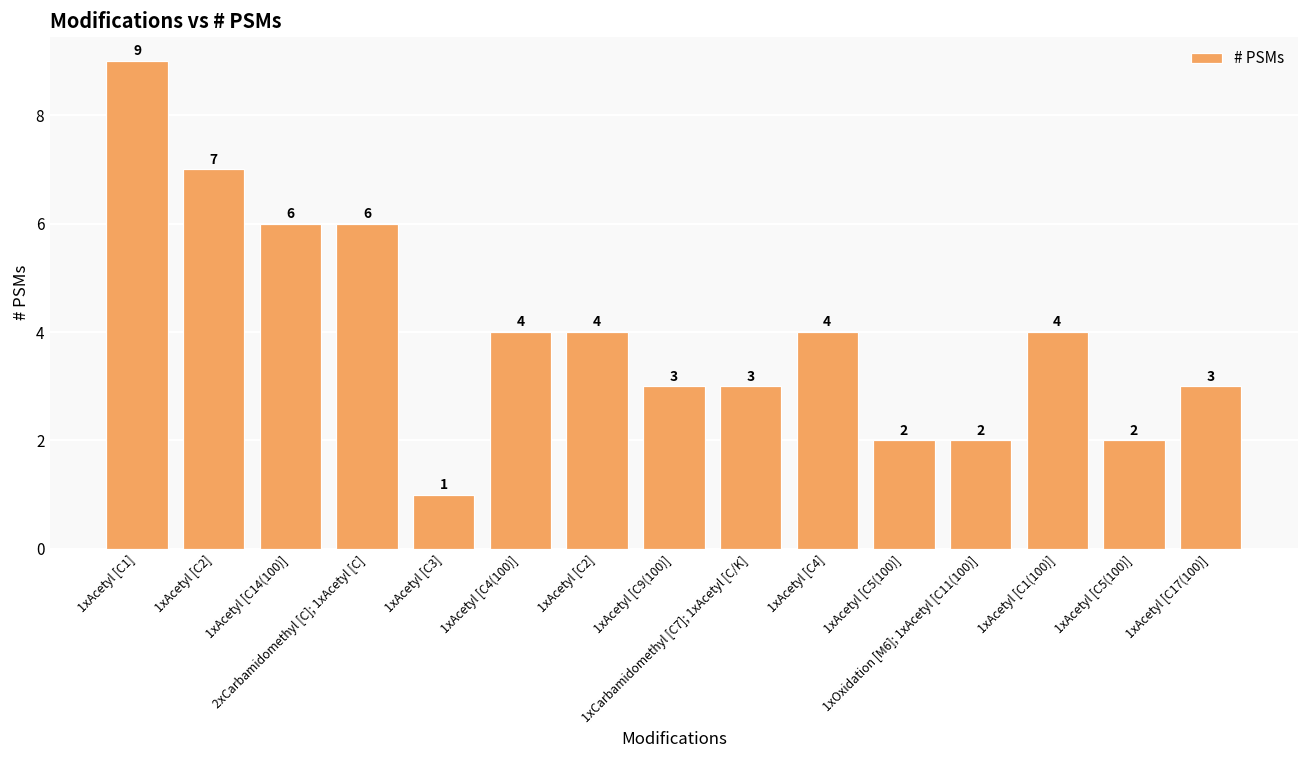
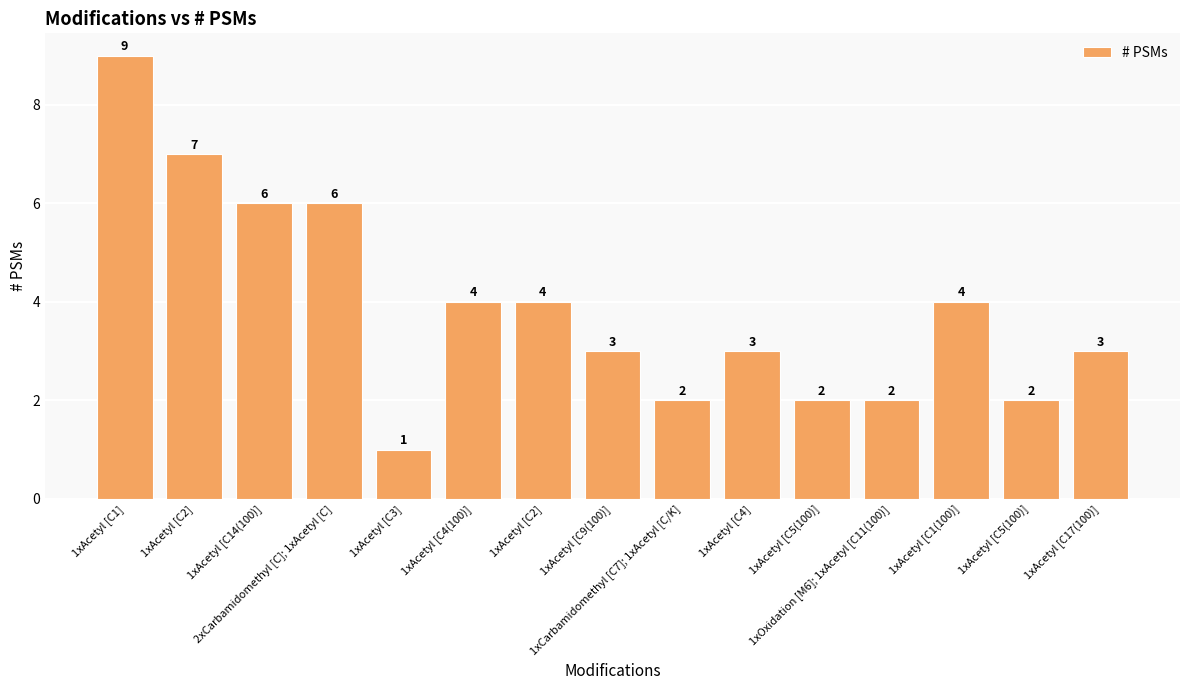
1xCarbamidomethyl [C7]; 1xAcetyl [C/K]: 3 -> 2
1xAcetyl [C4]: 4 -> 3
